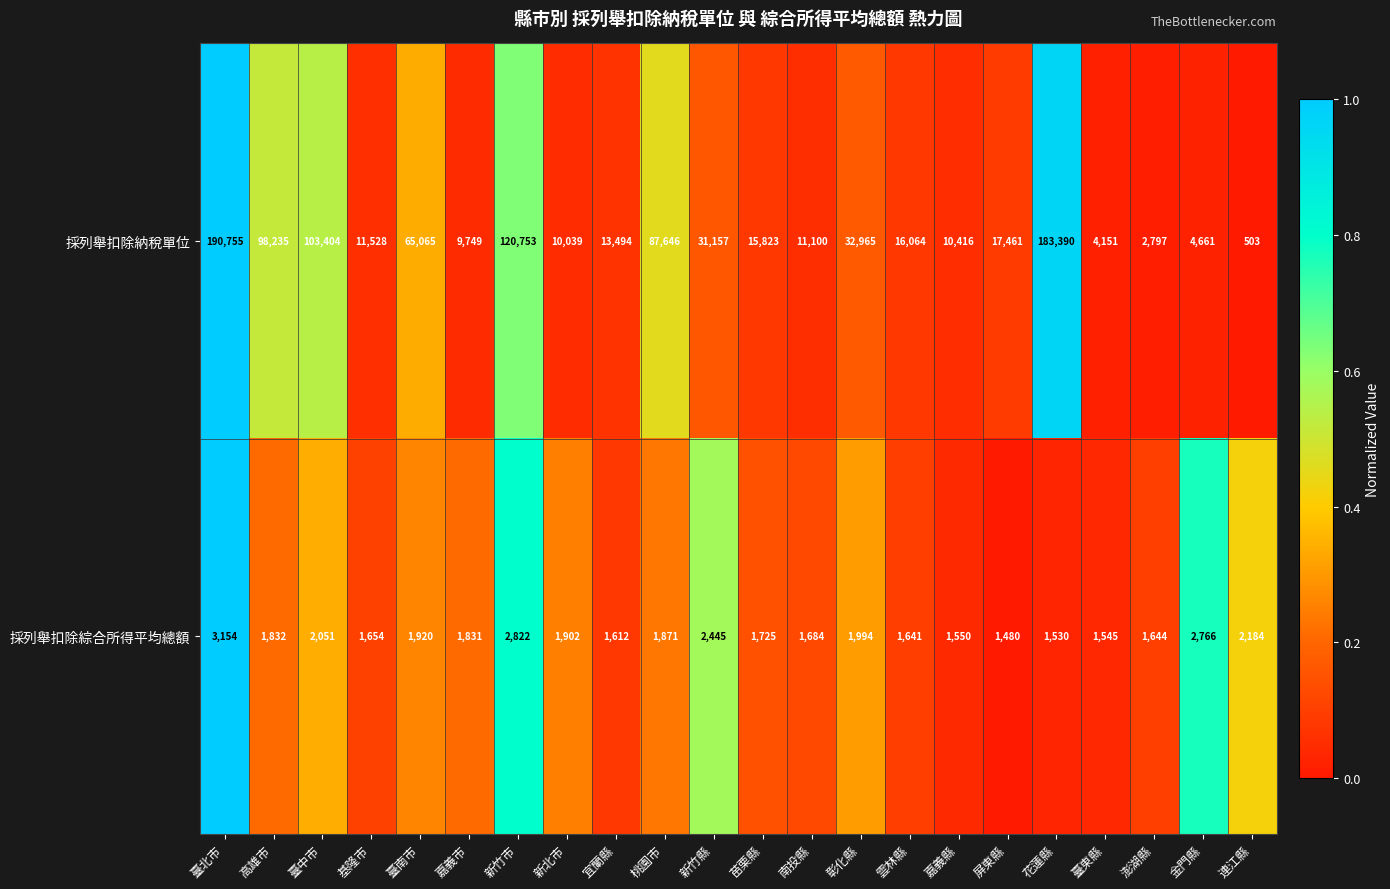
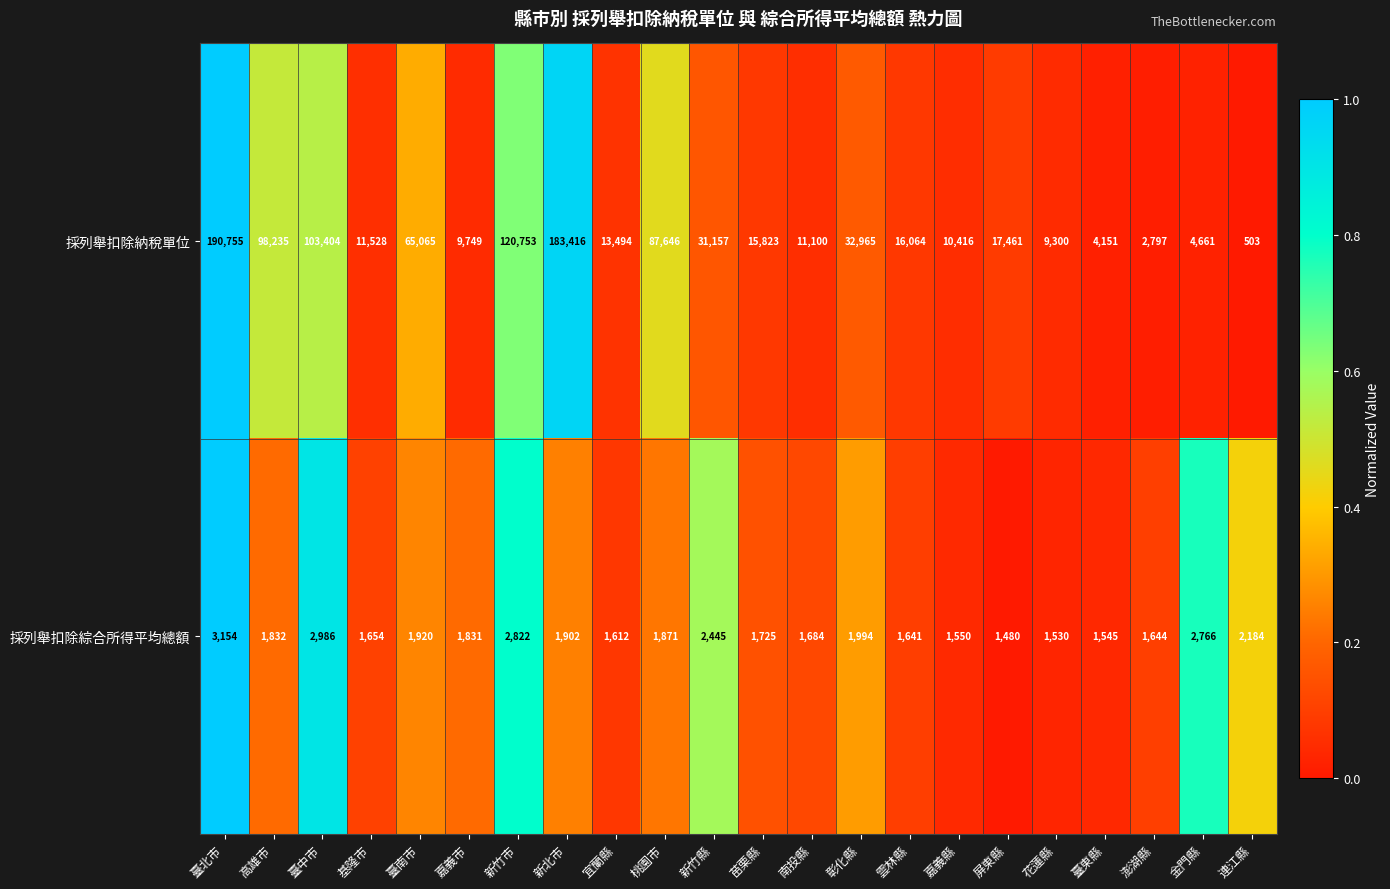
採列舉扣除納稅單位, 新北市: 10,039 -> 183,416
採列舉扣除納稅單位, 花蓮縣: 183,390 -> 9,300
採列舉扣除綜合所得平均總額, 臺中市: 2,051 -> 2,986
